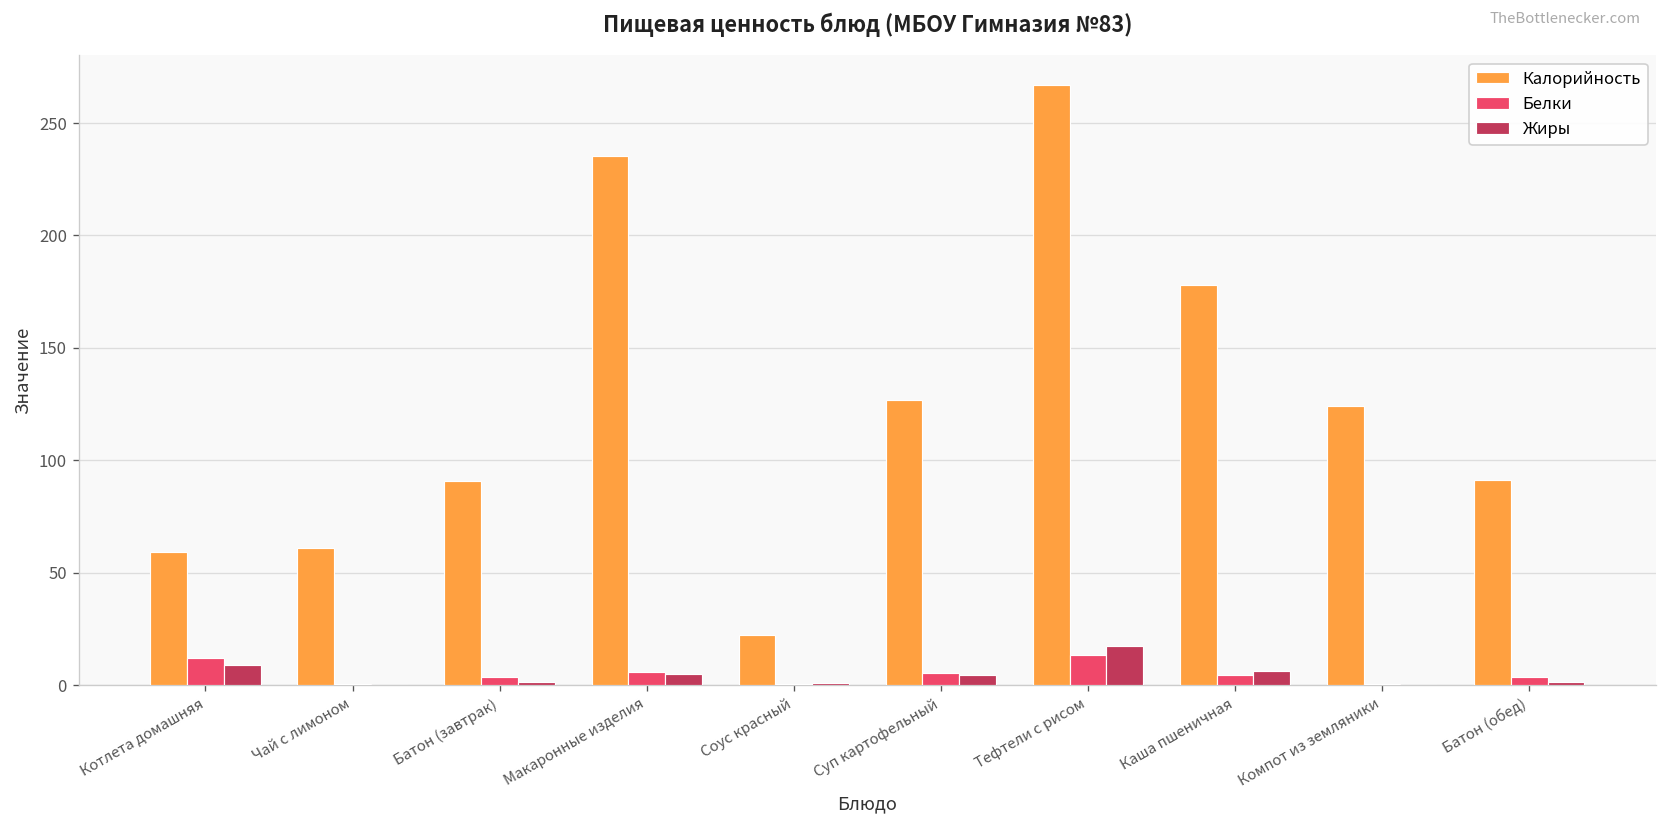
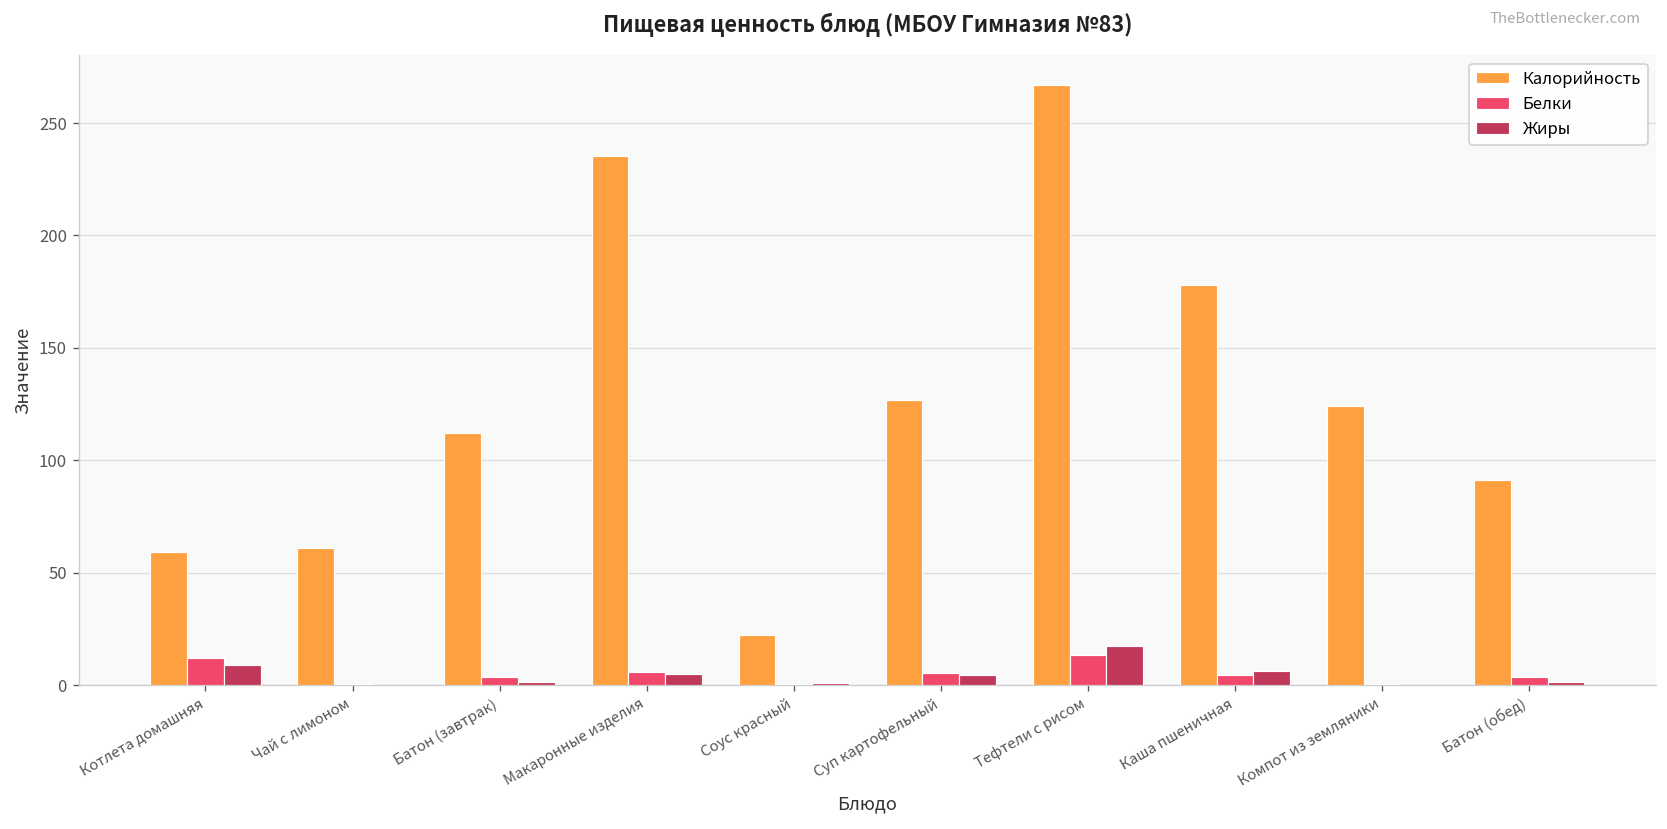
Калорийность, Батон (завтрак): 91 -> 112
